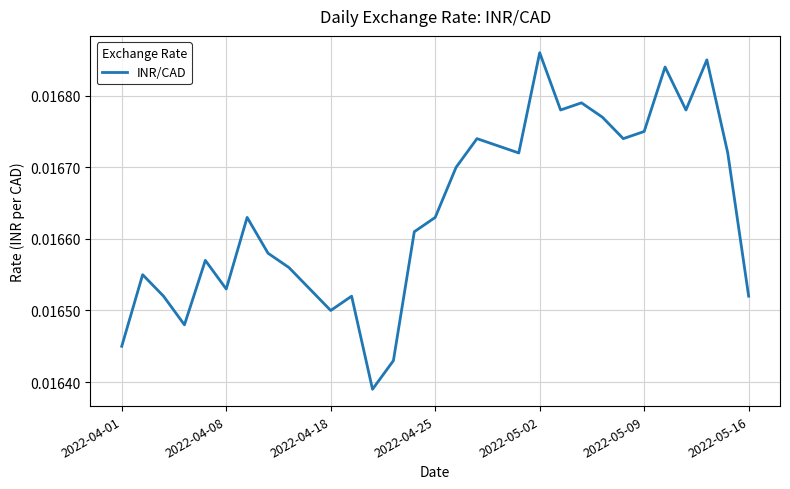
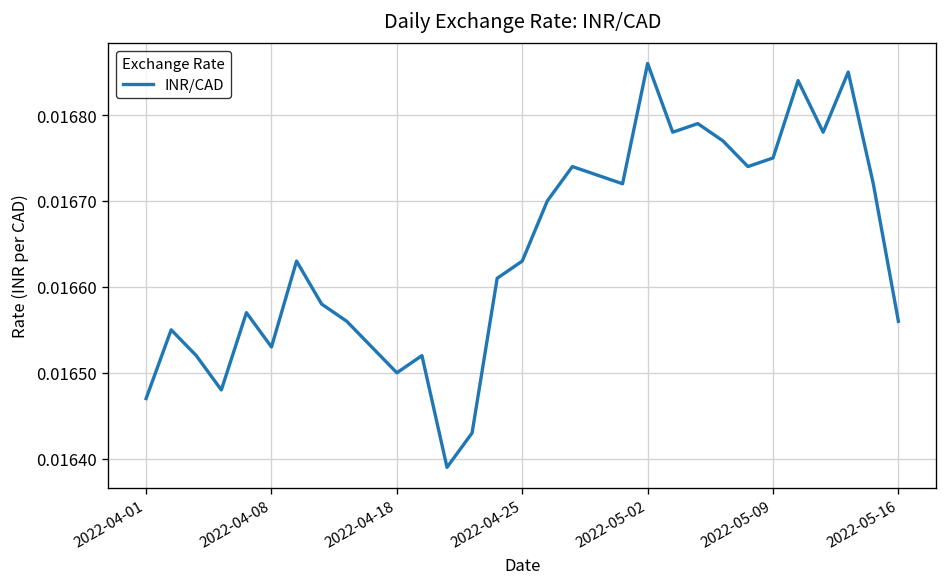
2022-04-01: 0.01645 -> 0.01647
2022-05-16: 0.01652 -> 0.01656
